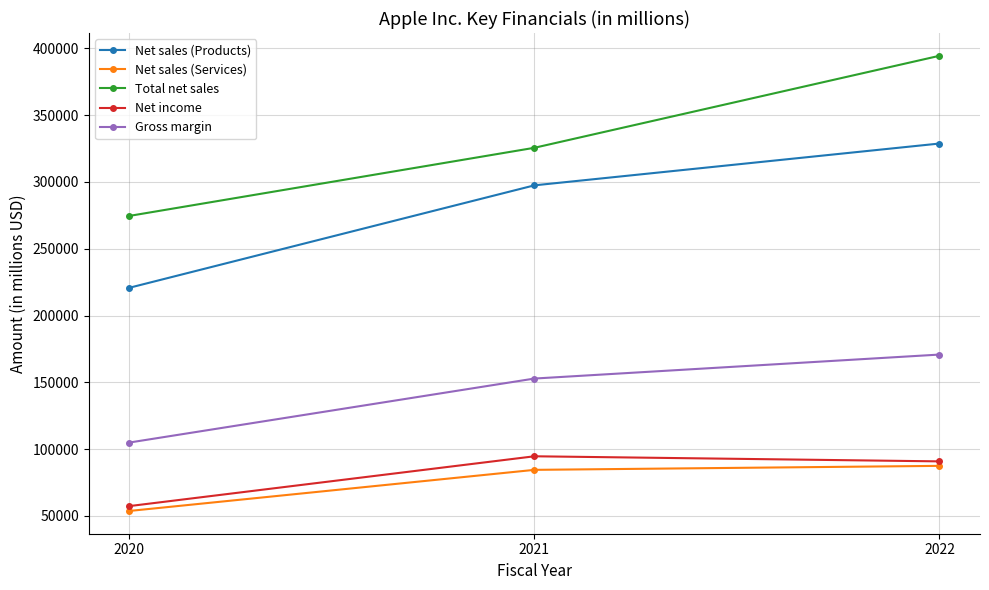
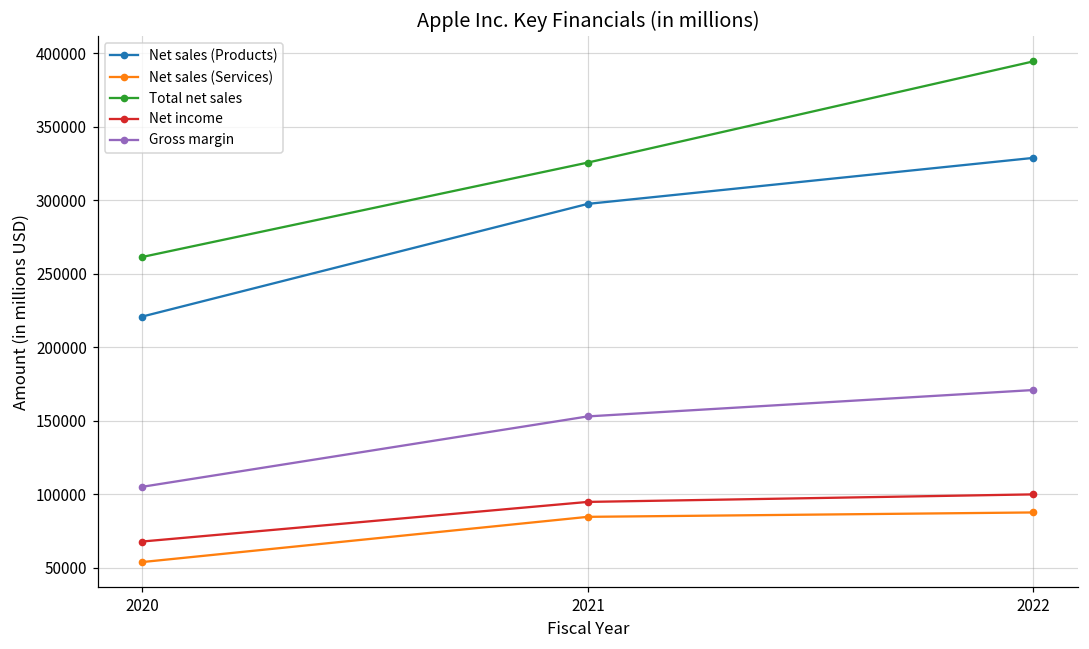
Total net sales, 2020: 275000 -> 261000
Net income, 2020: 57000 -> 68000
Net income, 2022: 91000 -> 100000
